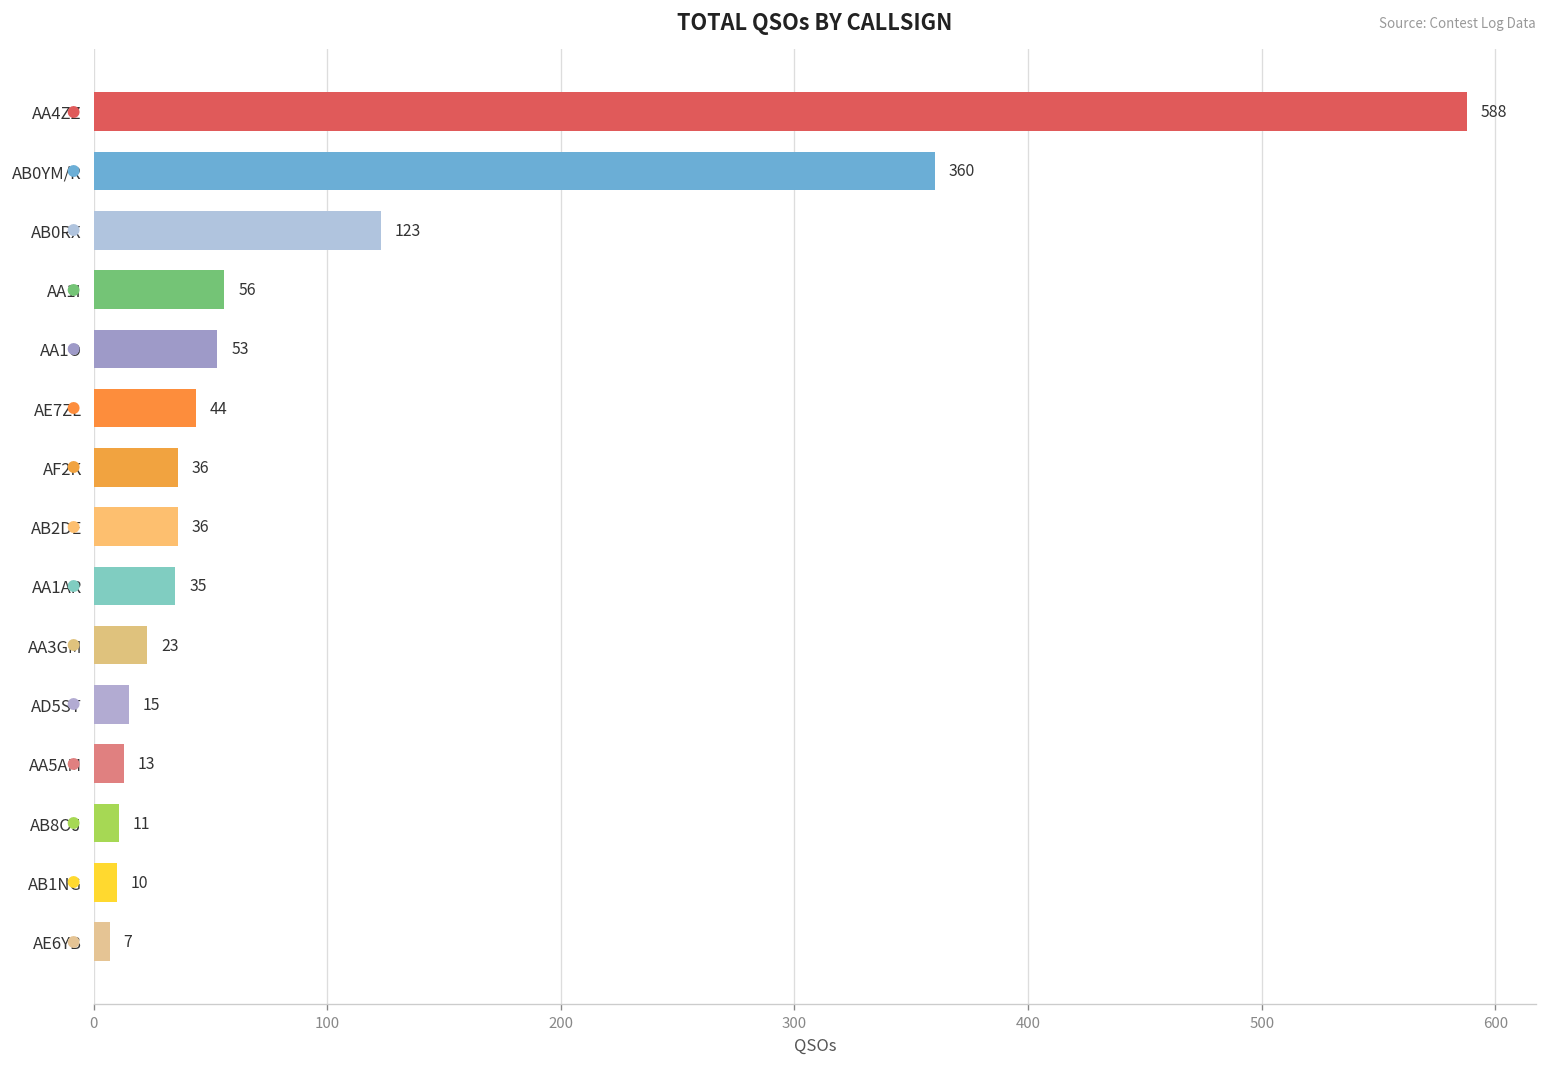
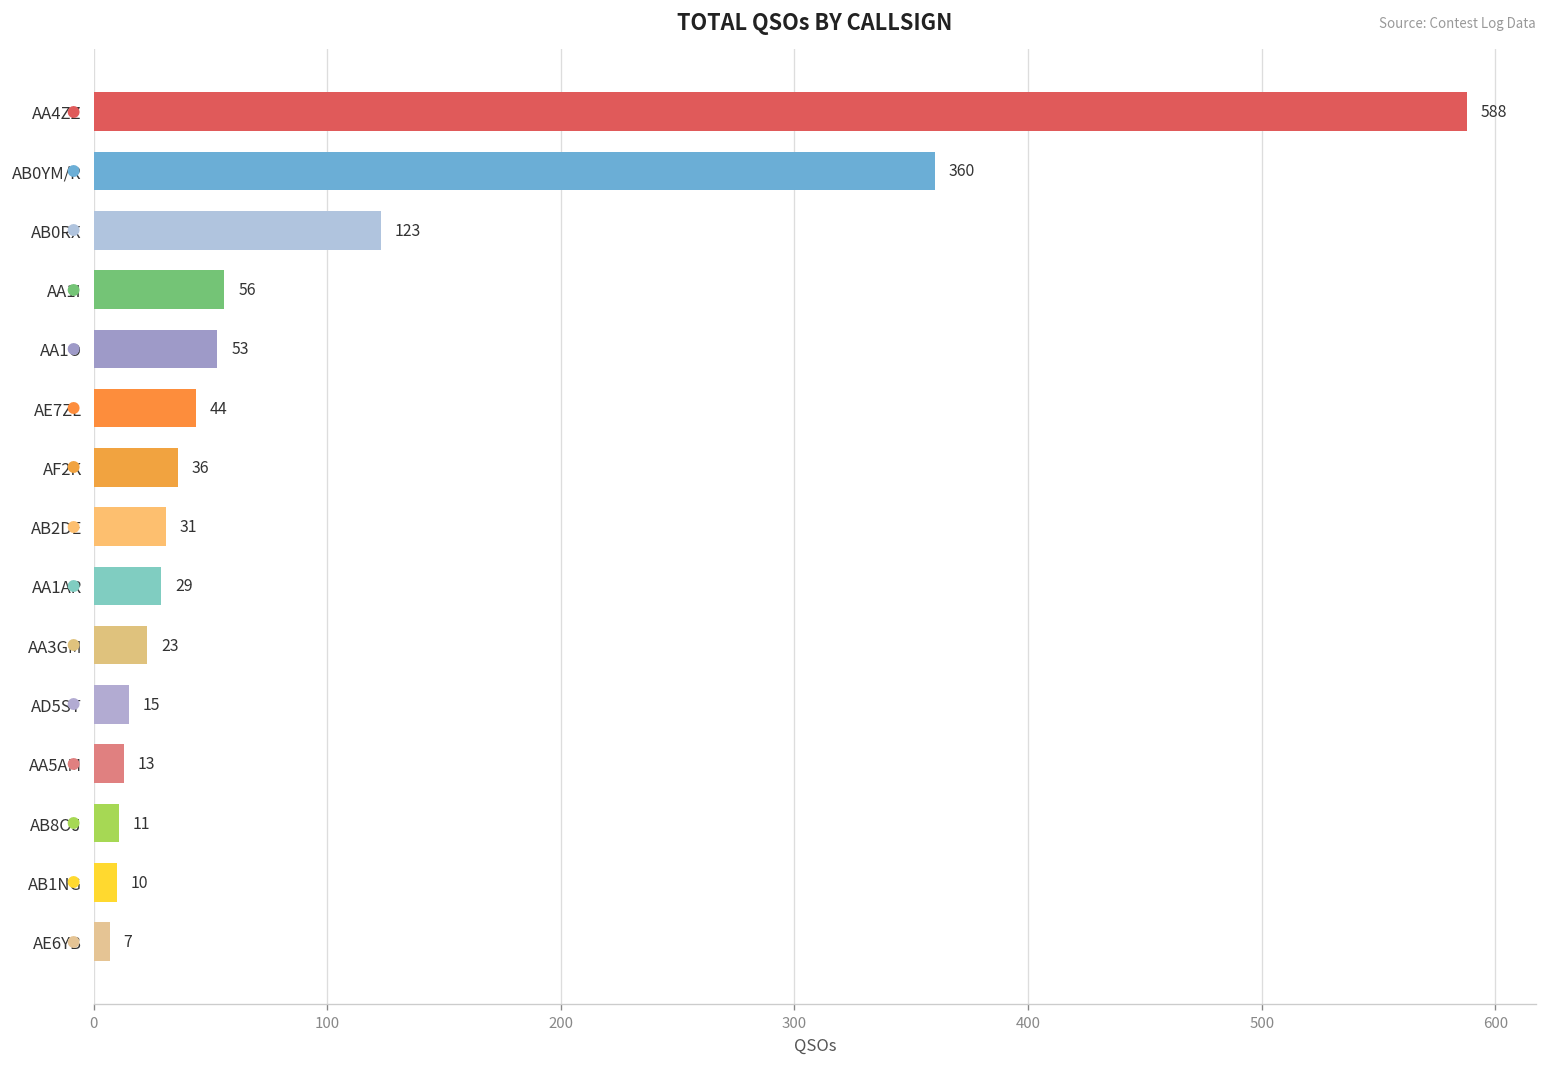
AB2DE: 36 -> 31
AA1AR: 35 -> 29
